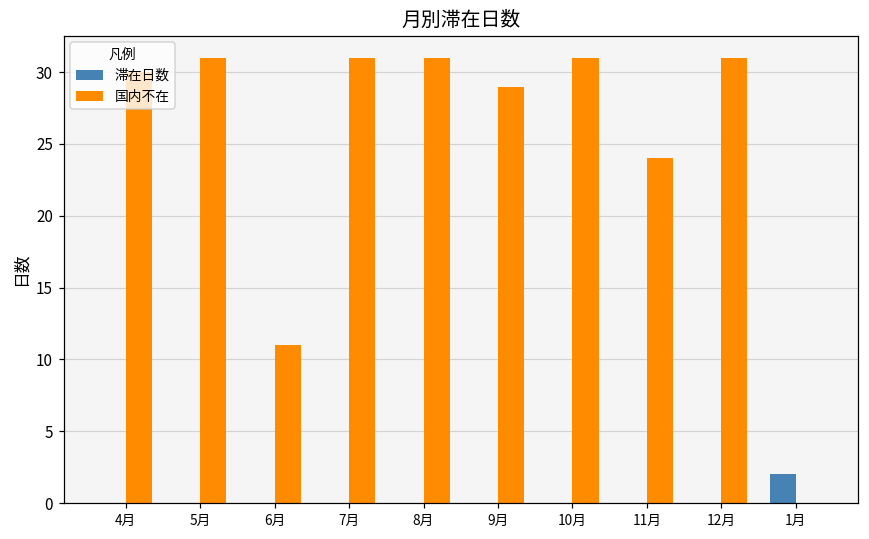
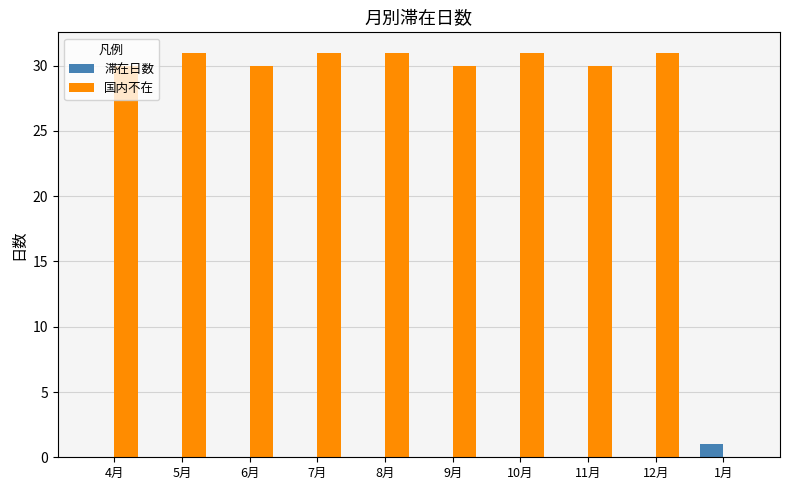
国内不在, 6月: 11 -> 30
国内不在, 9月: 29 -> 30
国内不在, 11月: 24 -> 30
滞在日数, 1月: 2 -> 1
